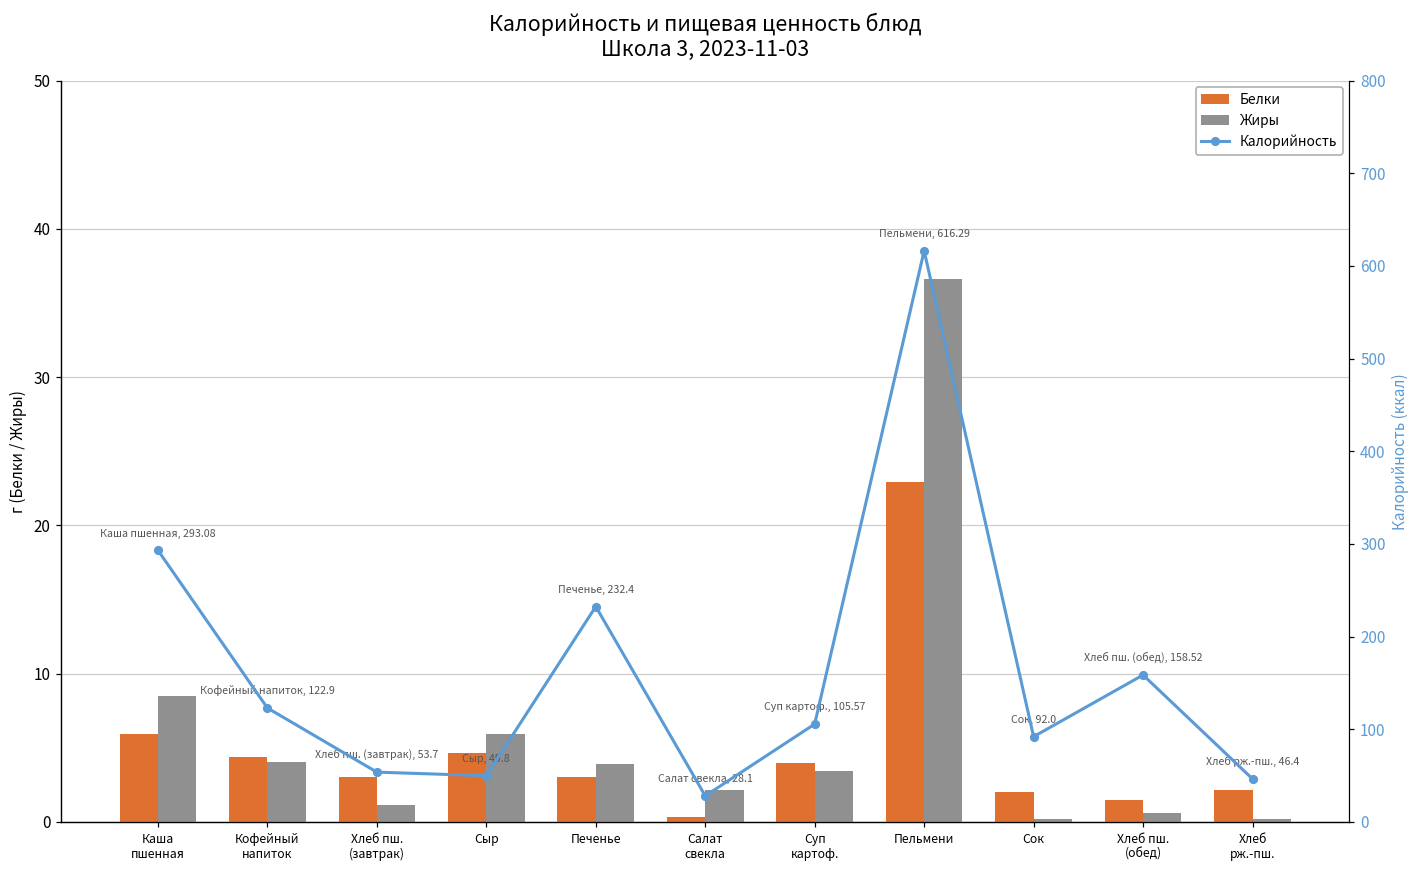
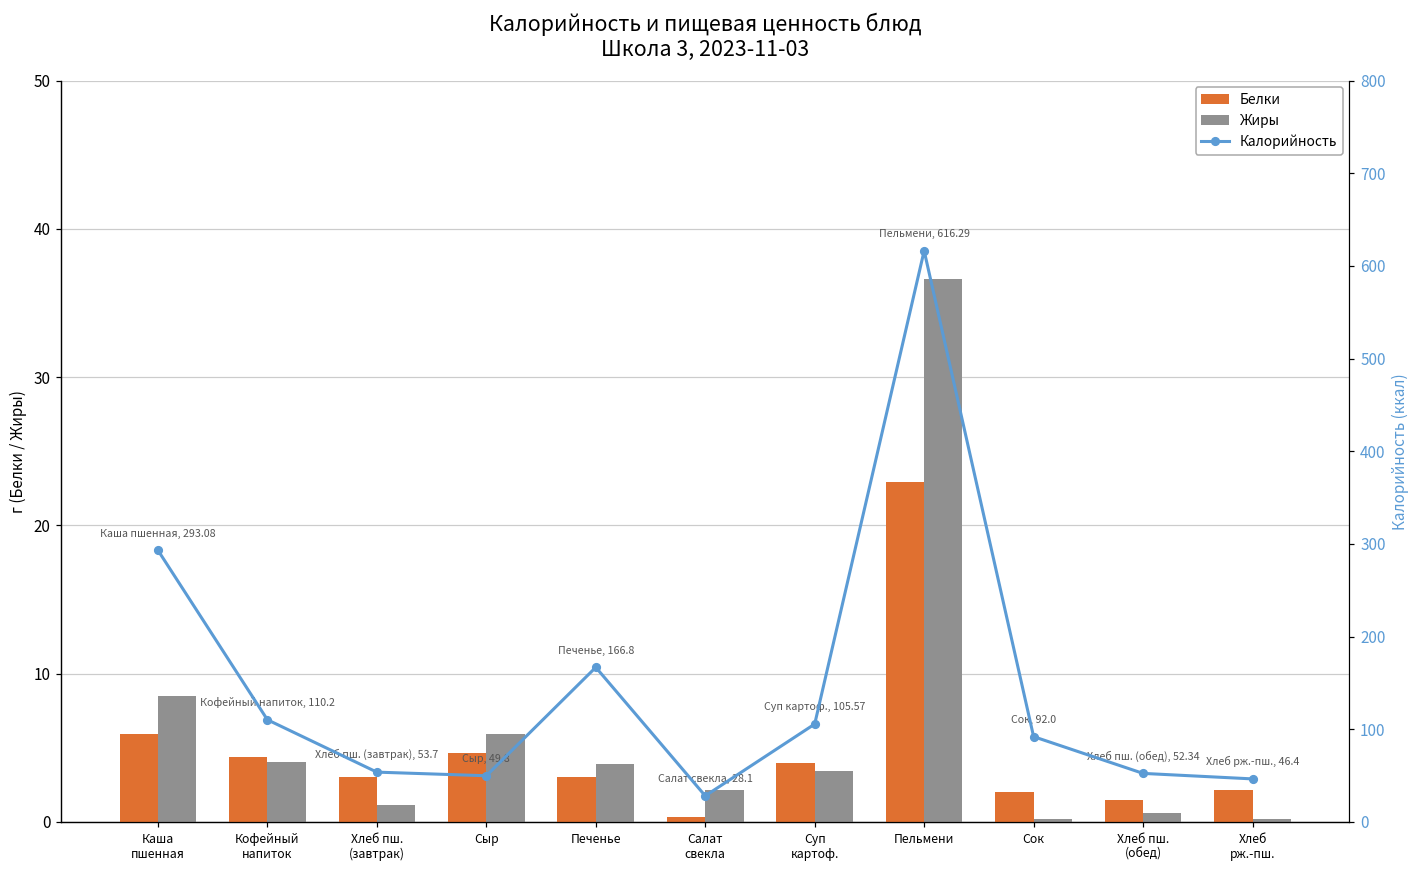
Калорийность, Кофейный напиток: 122.9 -> 110.2
Калорийность, Печенье: 232.4 -> 166.8
Калорийность, Хлеб пш. (обед): 158.52 -> 52.34
